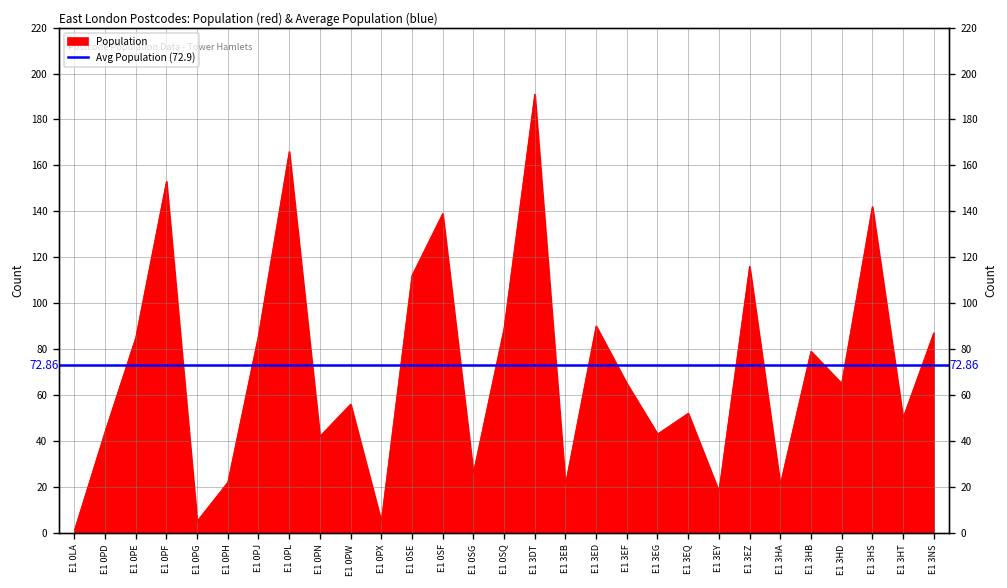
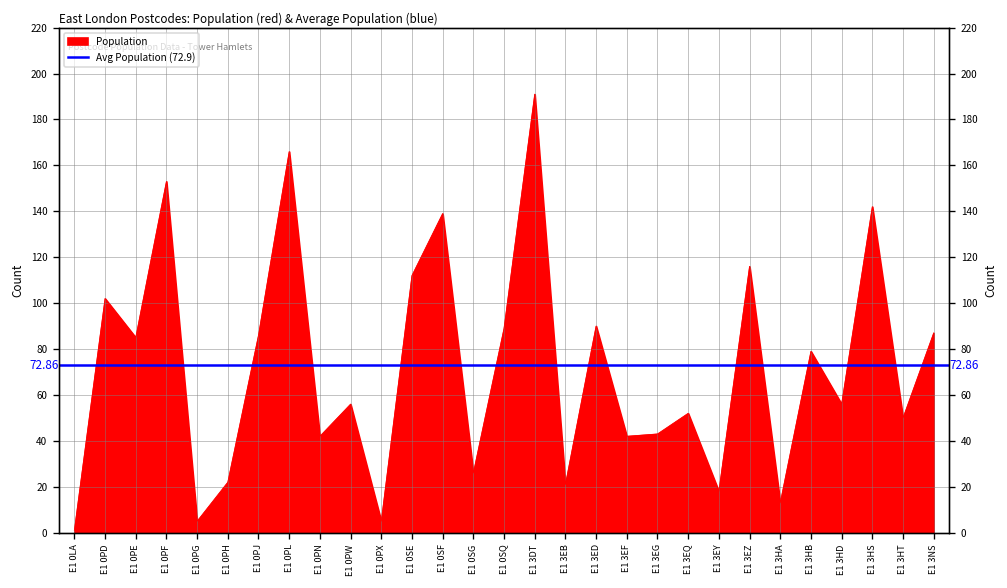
E1 0PD: 44 -> 102
E1 3EF: 65 -> 42
E1 3HA: 21 -> 13
E1 3HD: 65 -> 56
